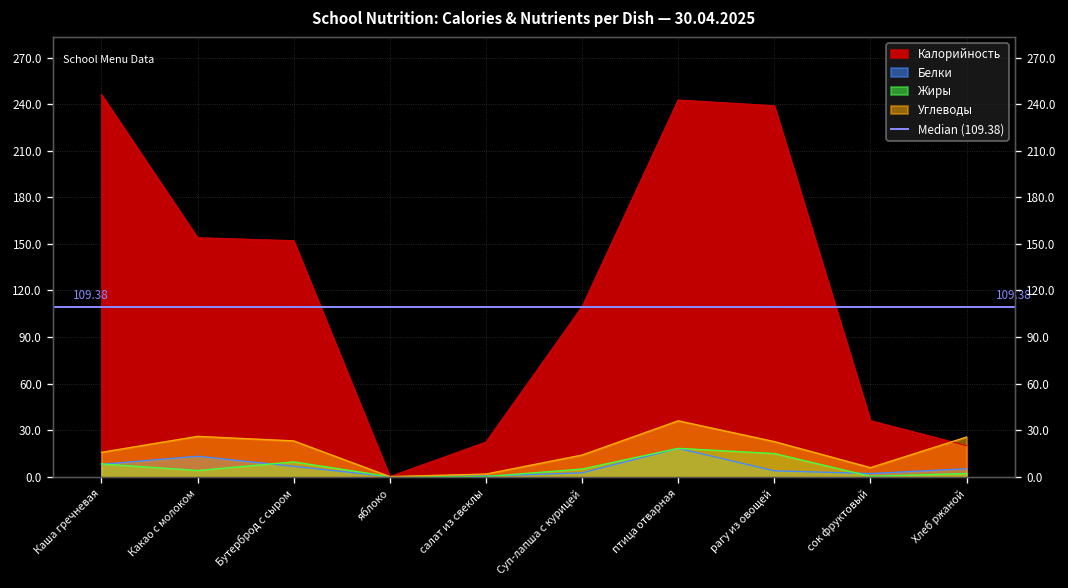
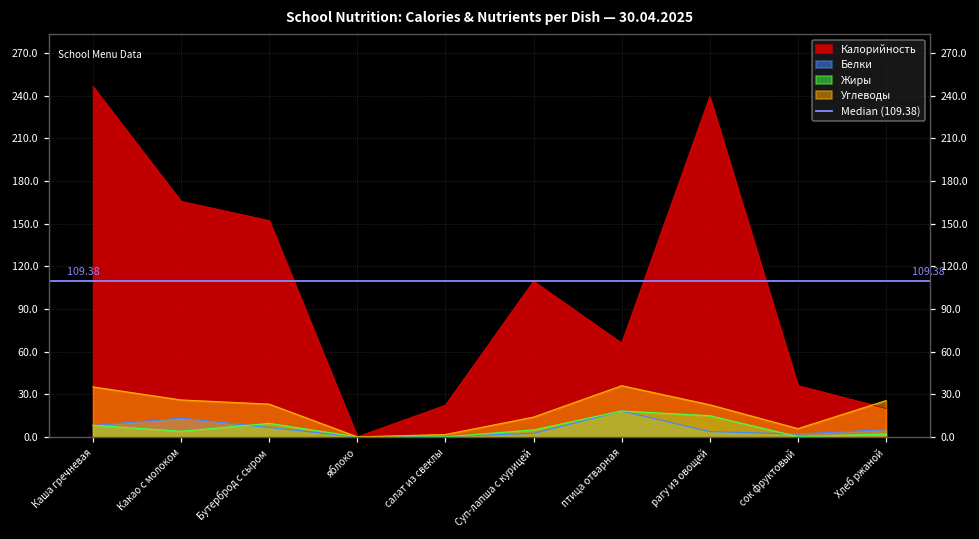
Углеводы, Каша гречневая: 16 -> 35
Калорийность, Какао с молоком: 154 -> 166
Калорийность, птица отварная: 243 -> 66
